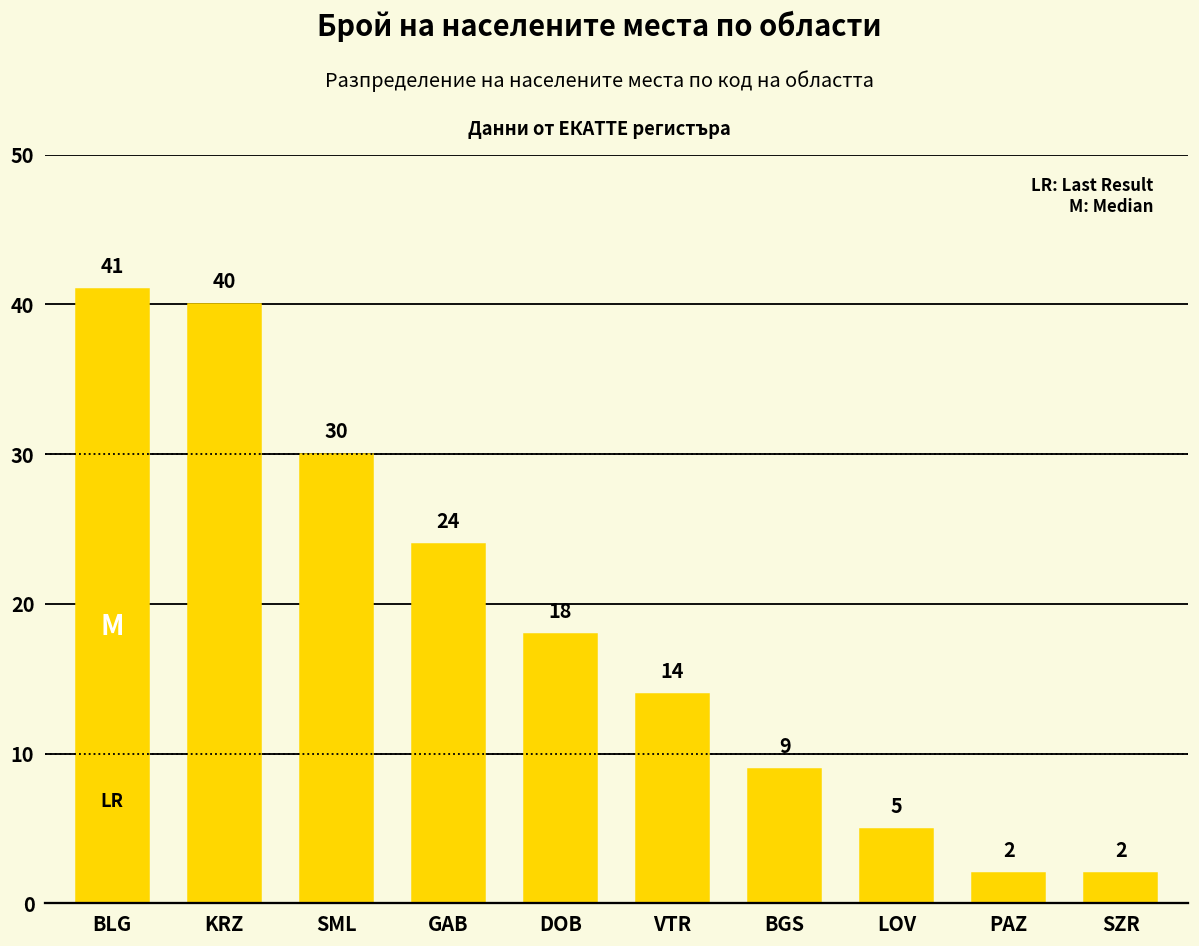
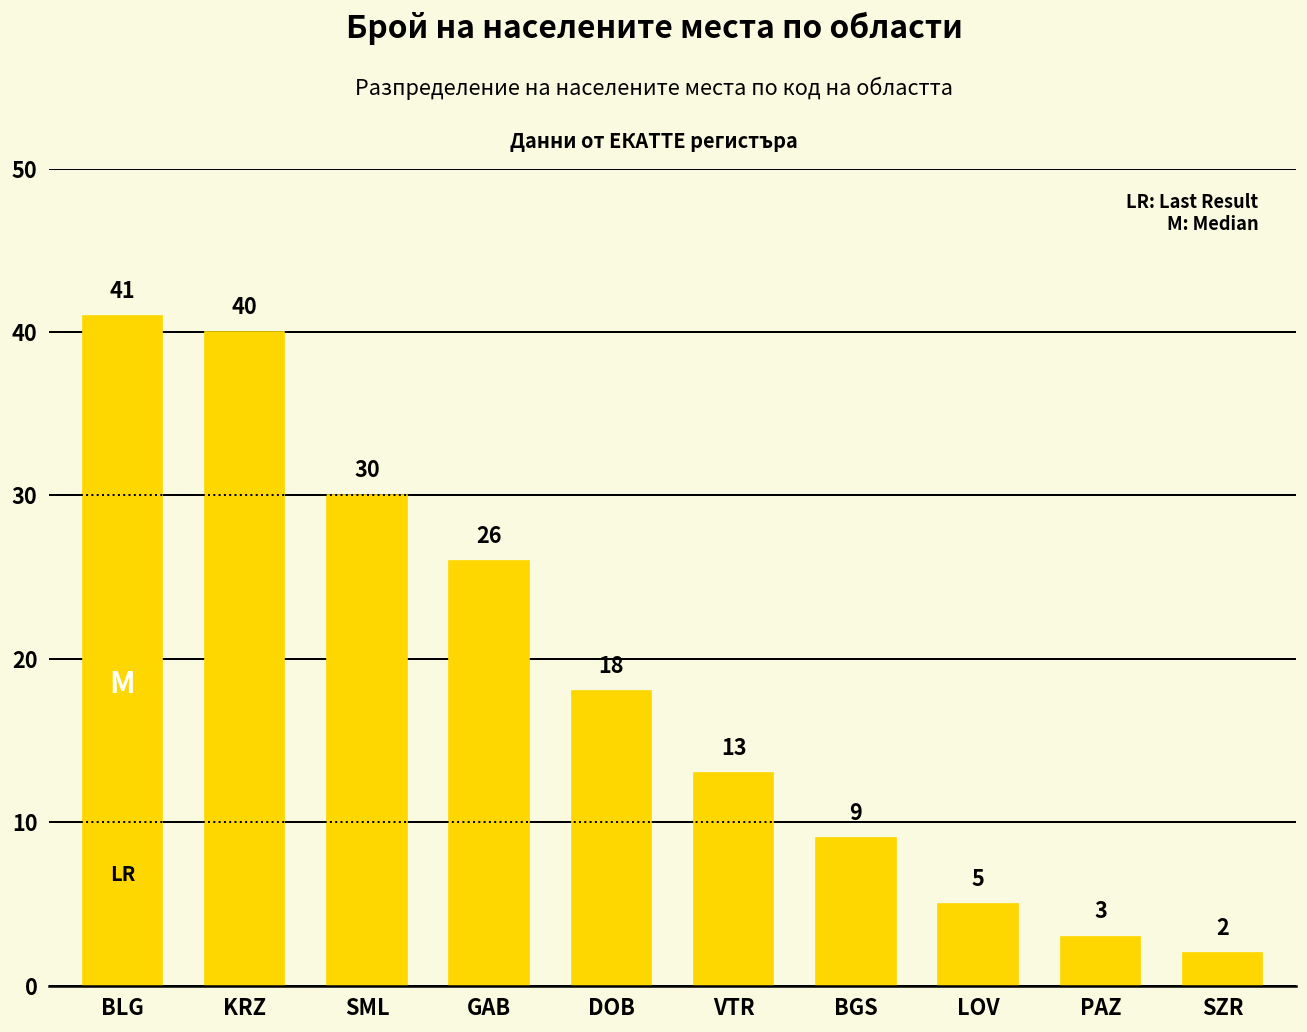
GAB: 24 -> 26
VTR: 14 -> 13
PAZ: 2 -> 3
